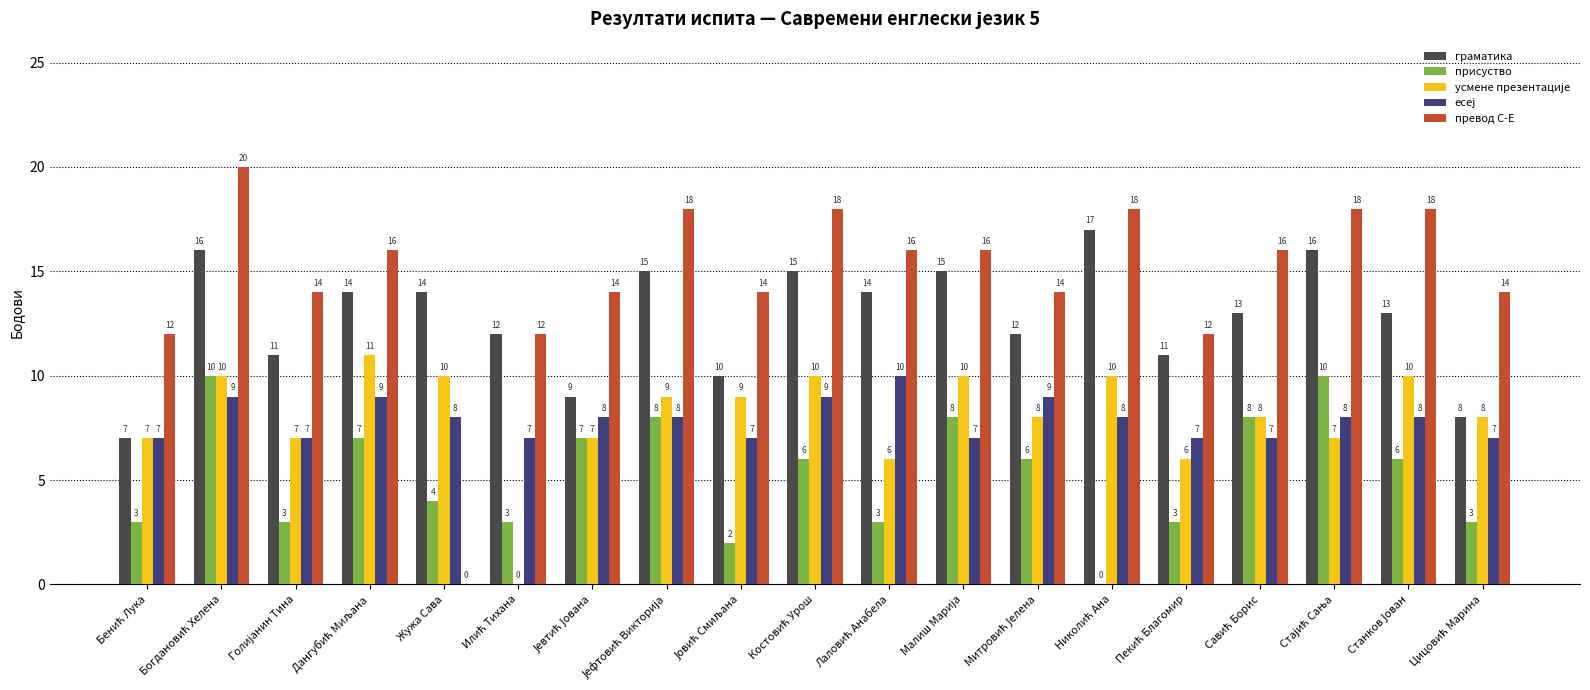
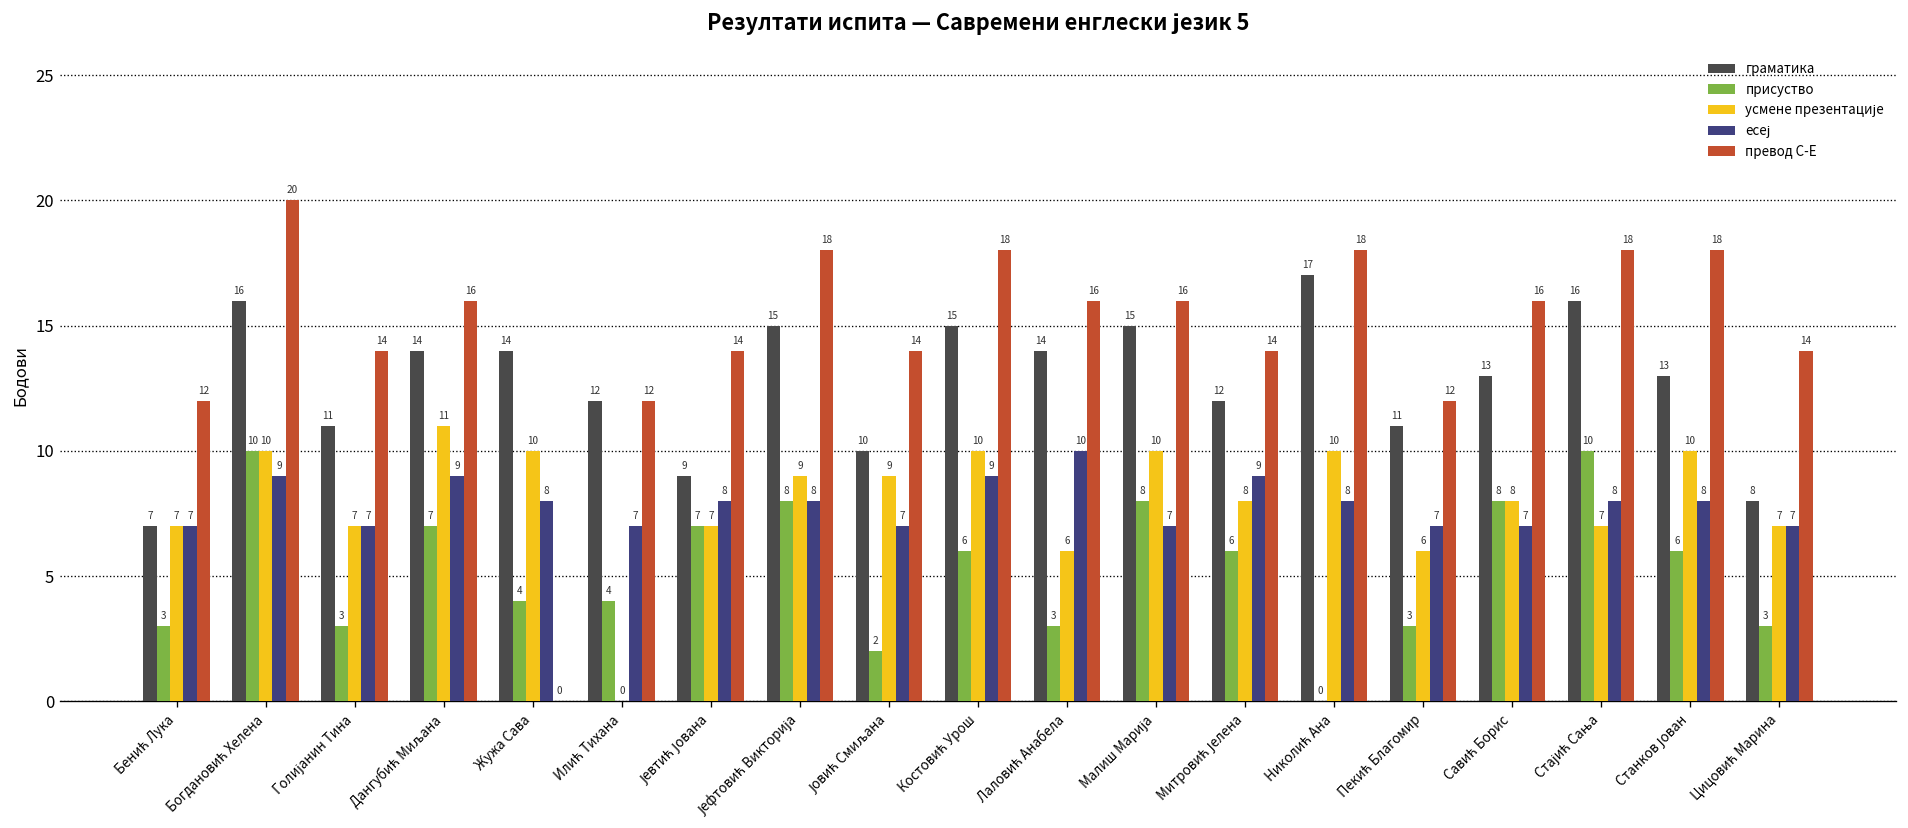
присуство, Илић Тихана: 3 -> 4
усмене презентације, Цицовић Марина: 8 -> 7
